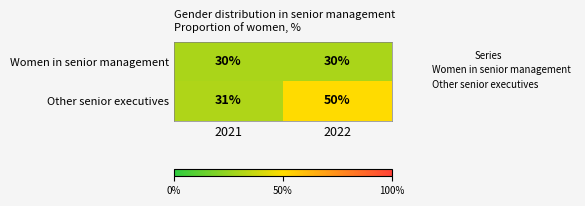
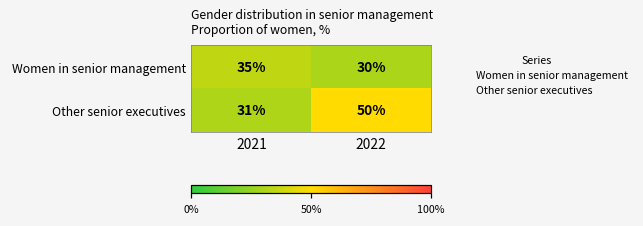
Women in senior management, 2021: 30% -> 35%
